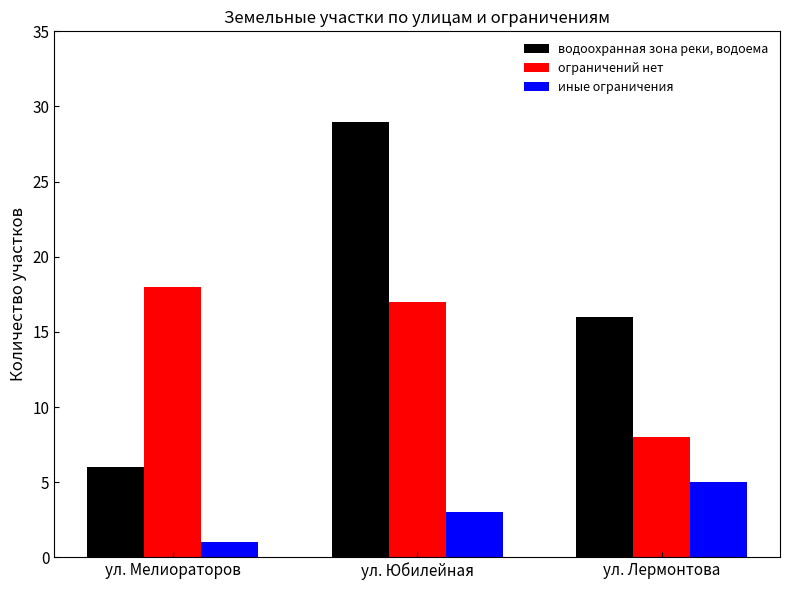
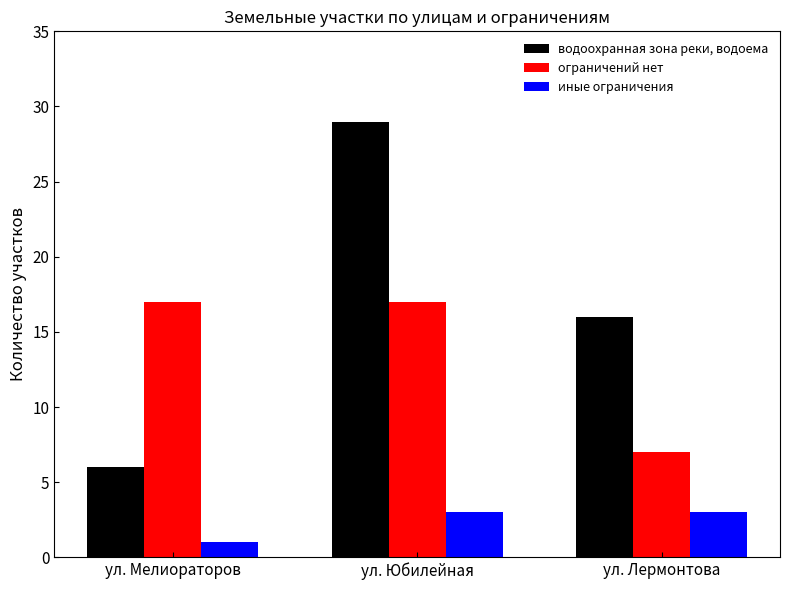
ограничений нет, ул. Мелиораторов: 18 -> 17
ограничений нет, ул. Лермонтова: 8 -> 7
иные ограничения, ул. Лермонтова: 5 -> 3
